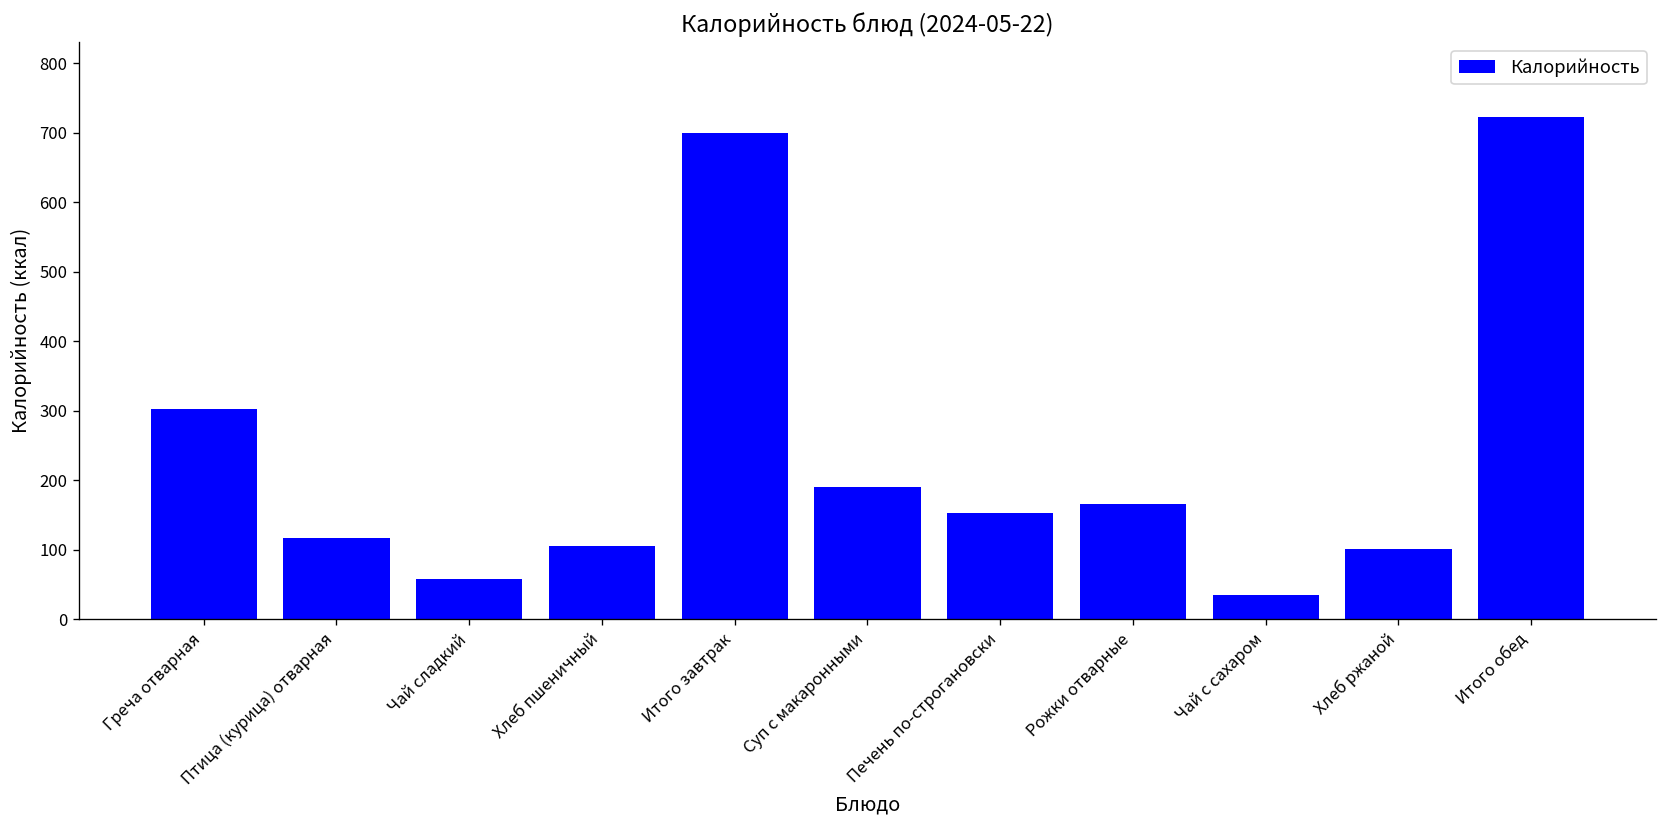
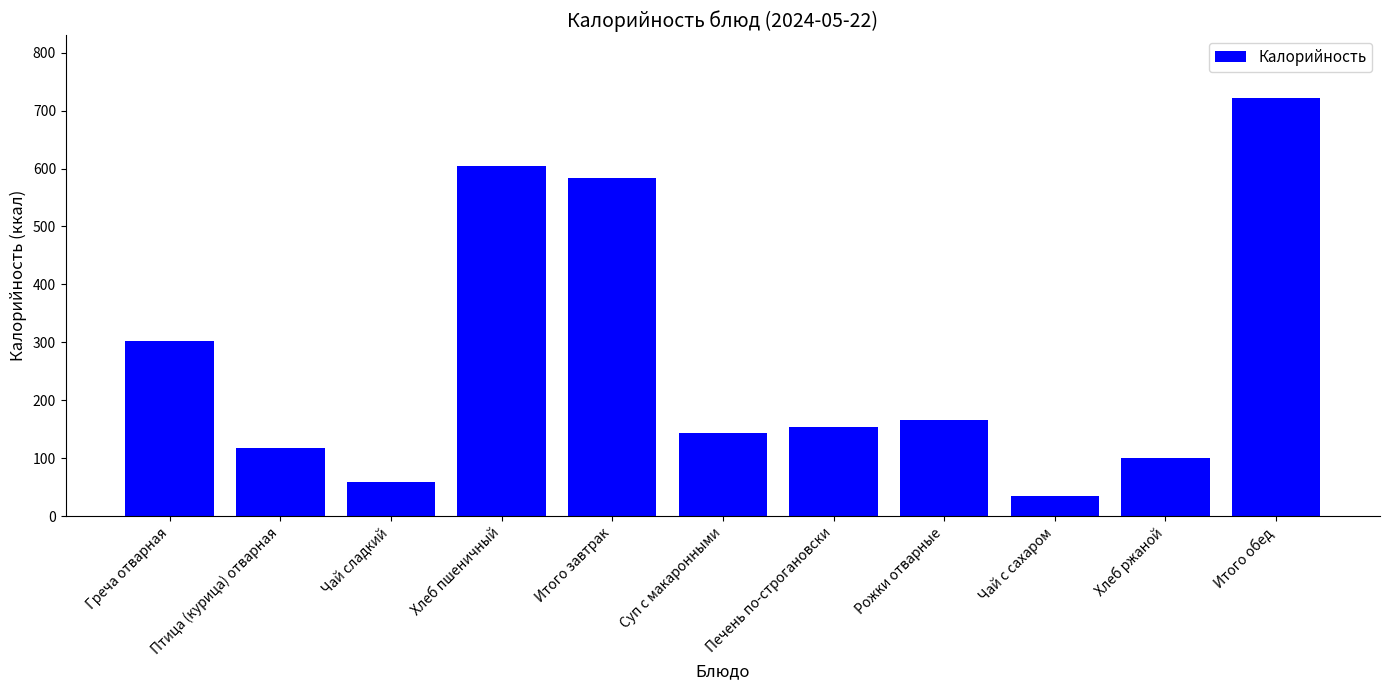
Хлеб пшеничный: 110 -> 610
Итого завтрак: 700 -> 580
Суп с макаронными: 190 -> 140
